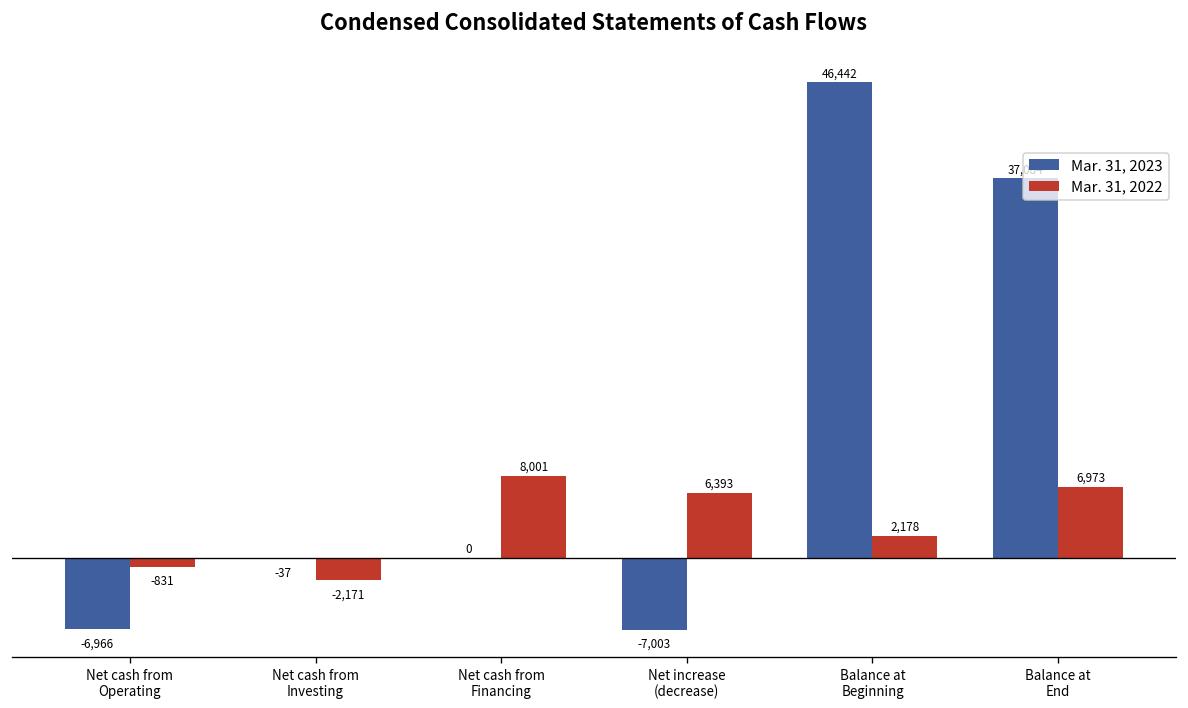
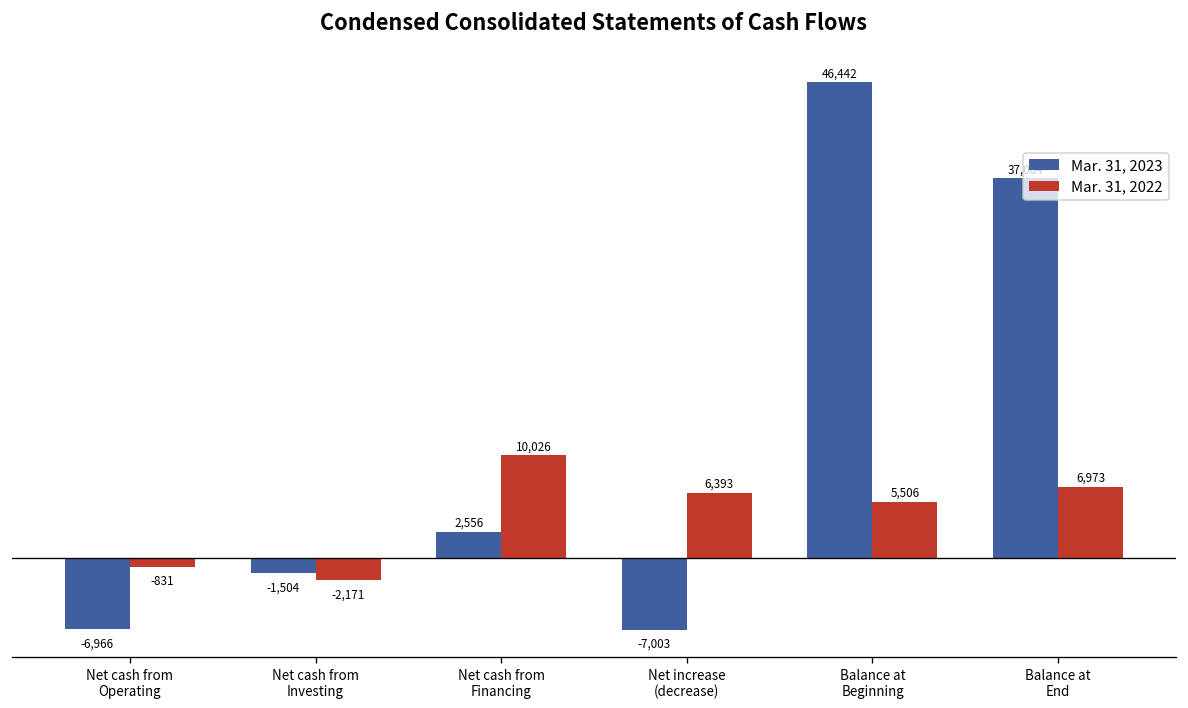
Mar. 31, 2023, Net cash from Investing: -37 -> -1,504
Mar. 31, 2023, Net cash from Financing: 0 -> 2,556
Mar. 31, 2022, Net cash from Financing: 8,001 -> 10,026
Mar. 31, 2022, Balance at Beginning: 2,178 -> 5,506
